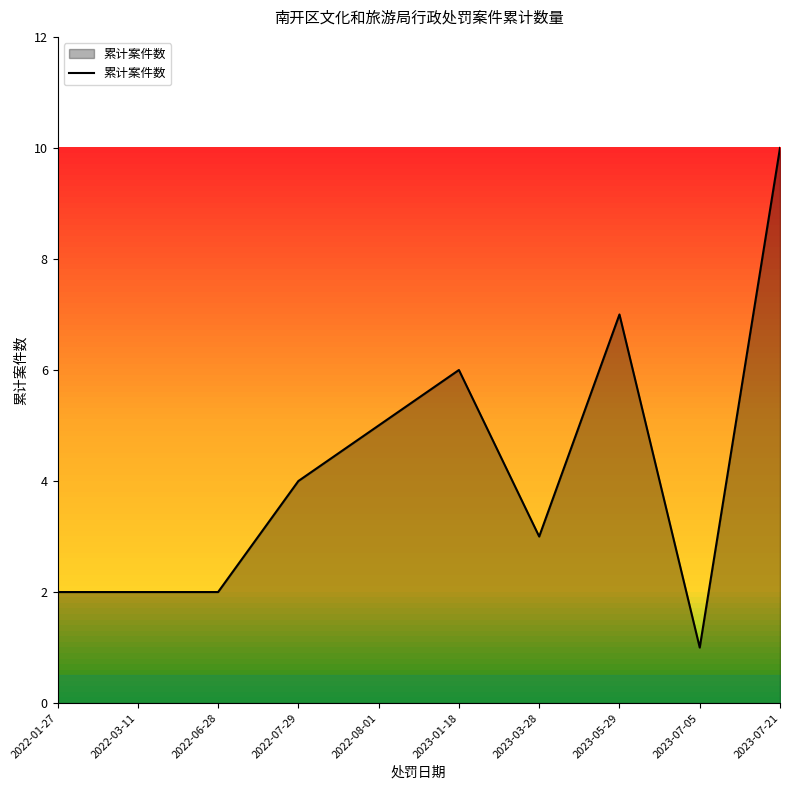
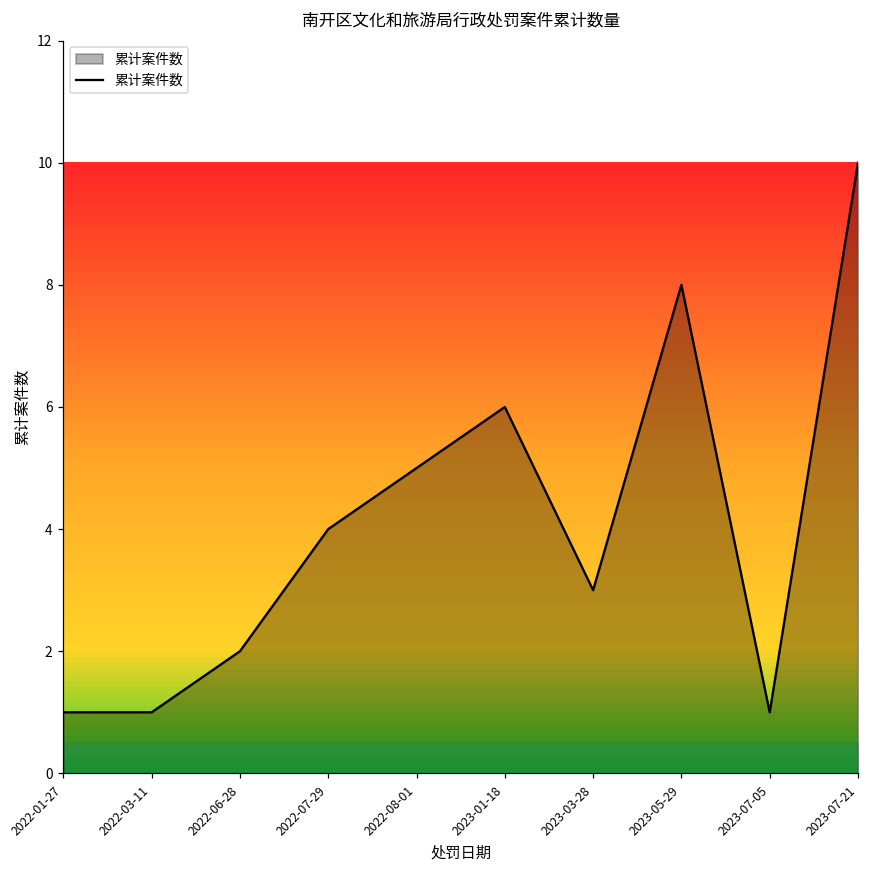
累计案件数, 2022-01-27: 2 -> 1
累计案件数, 2022-03-11: 2 -> 1
累计案件数, 2023-05-29: 7 -> 8
